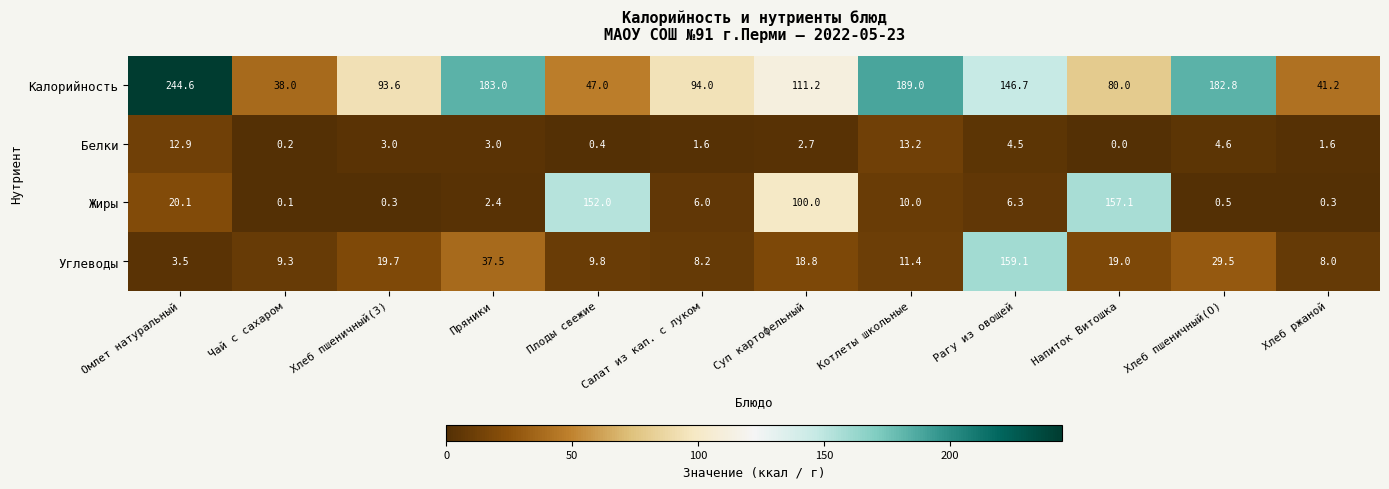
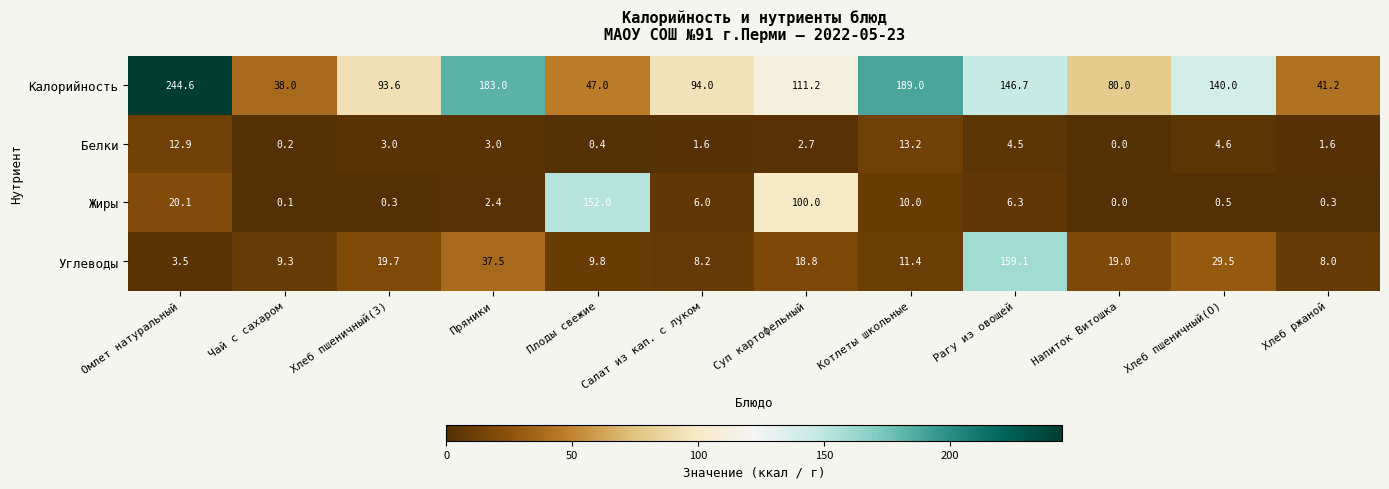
Калорийность, Хлеб пшеничный(О): 182.8 -> 140.0
Жиры, Напиток Витошка: 157.1 -> 0.0
